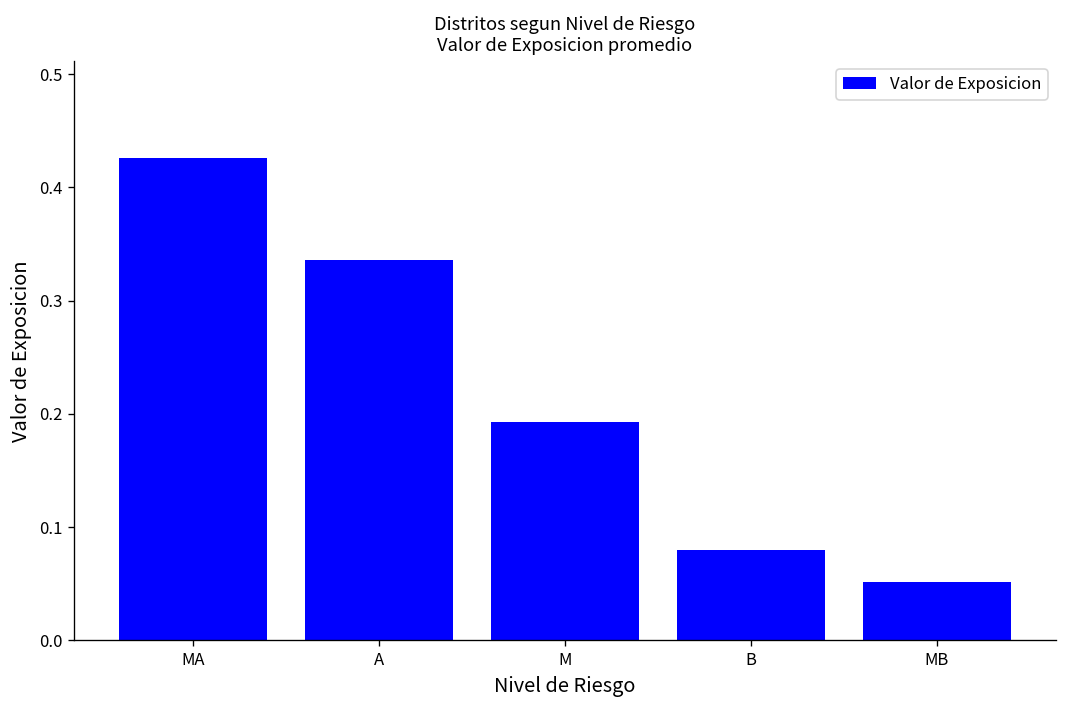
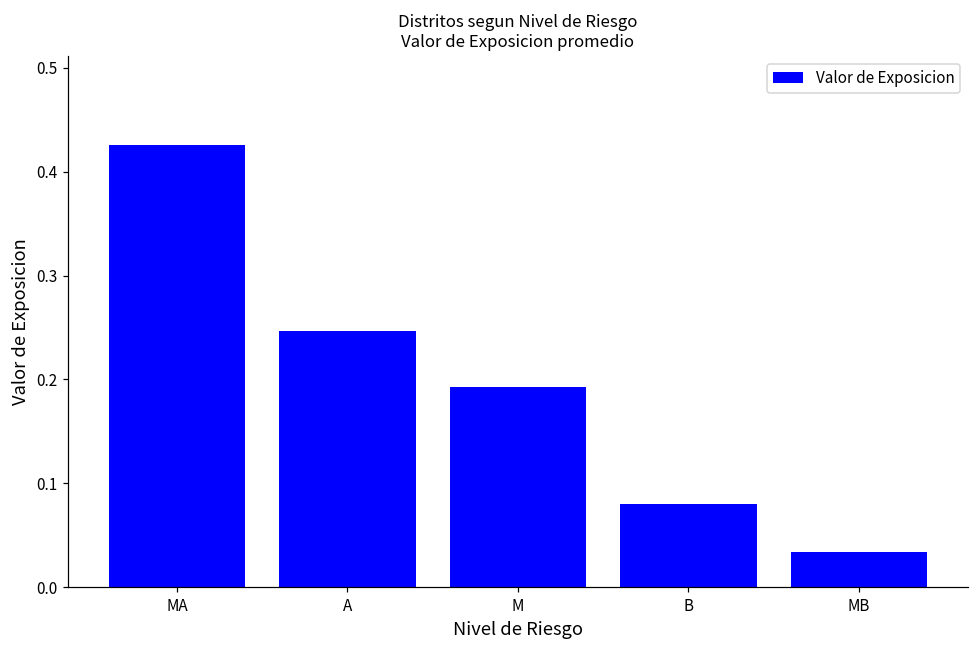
A: 0.34 -> 0.25
MB: 0.05 -> 0.03
